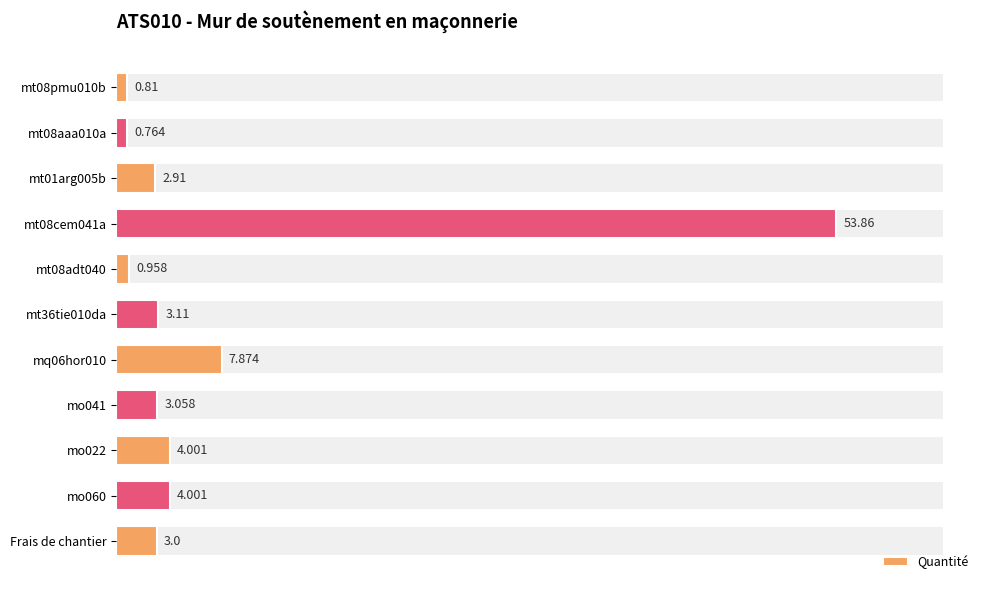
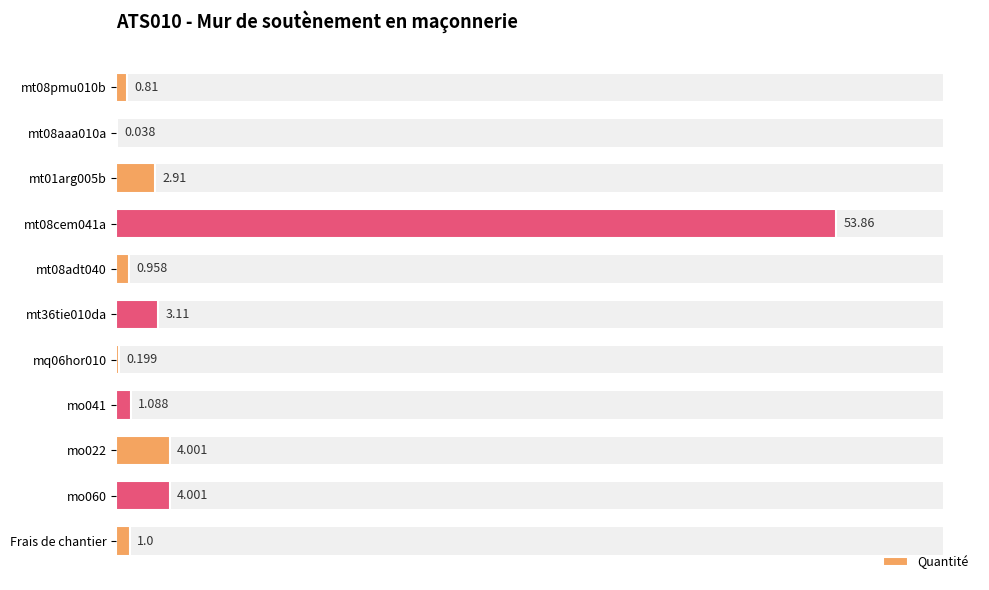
Quantité, mt08aaa010a: 0.764 -> 0.038
Quantité, mq06hor010: 7.874 -> 0.199
Quantité, mo041: 3.058 -> 1.088
Quantité, Frais de chantier: 3.0 -> 1.0
